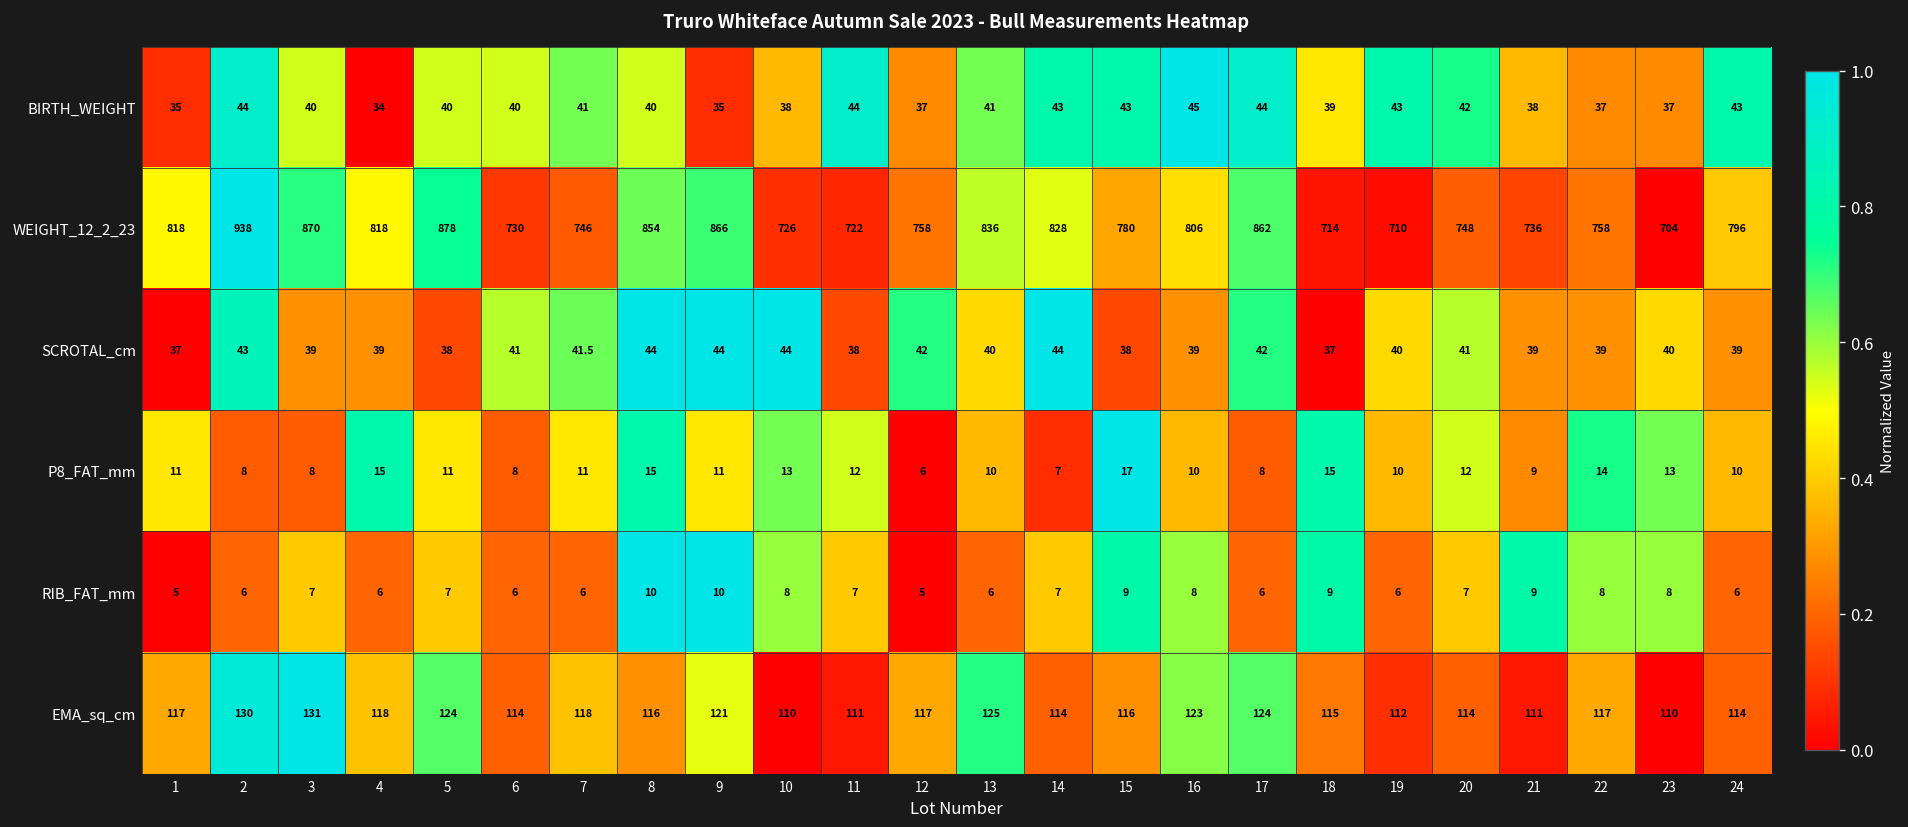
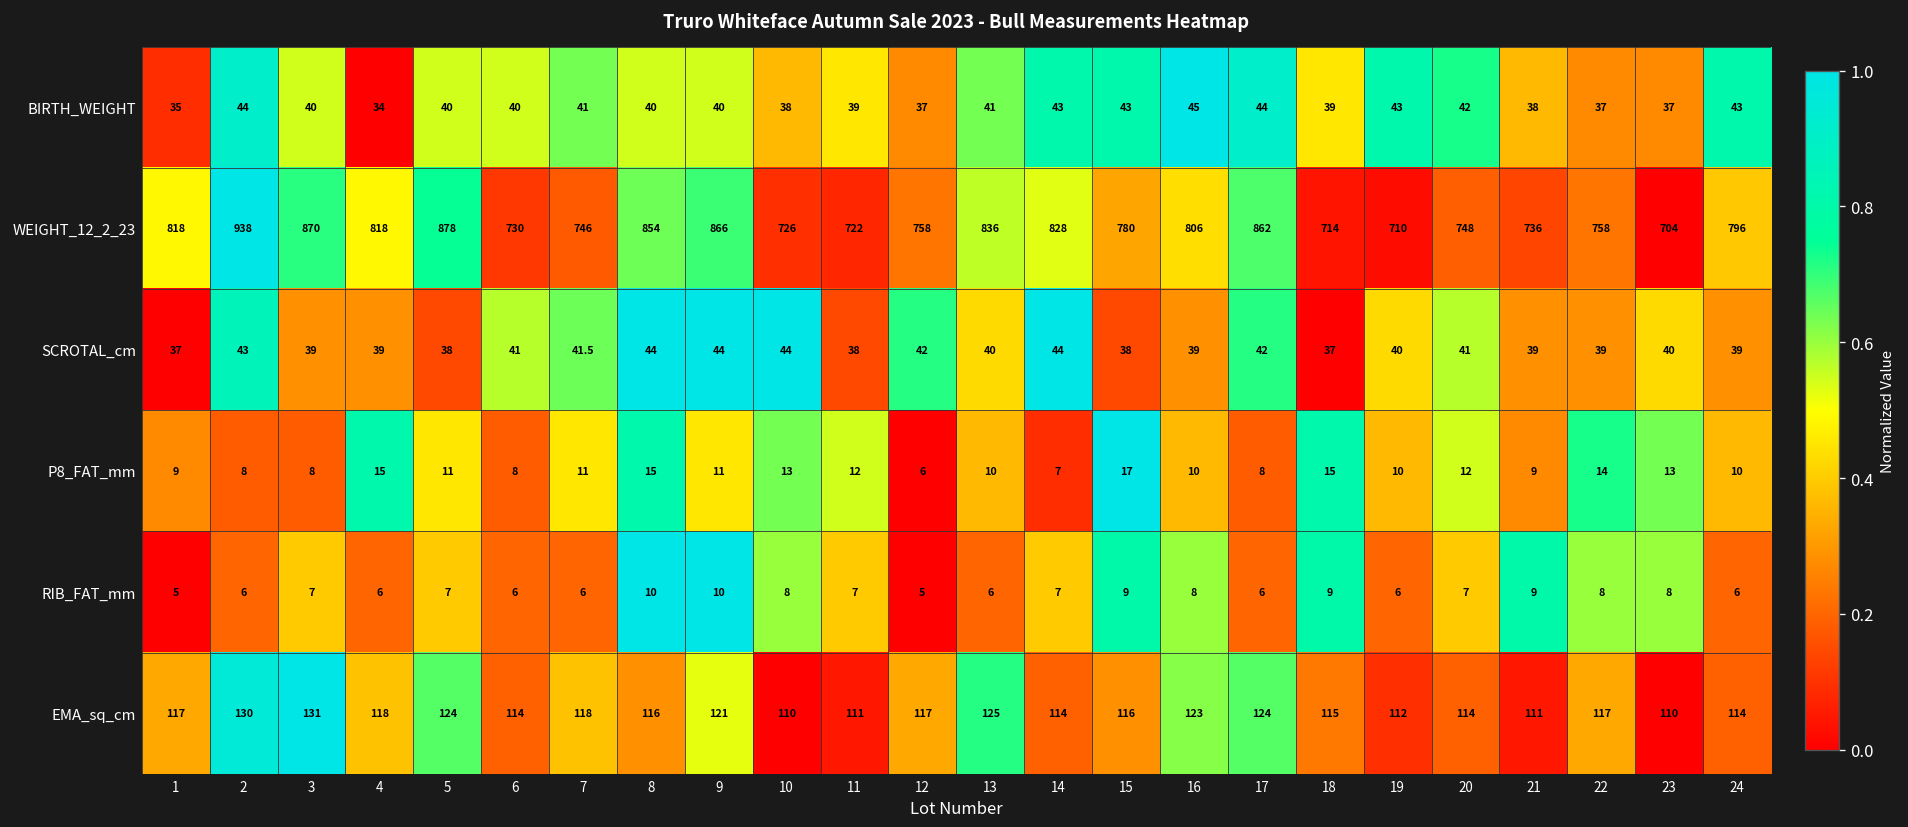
BIRTH_WEIGHT, 9: 35 -> 40
BIRTH_WEIGHT, 11: 44 -> 39
P8_FAT_mm, 1: 11 -> 9
